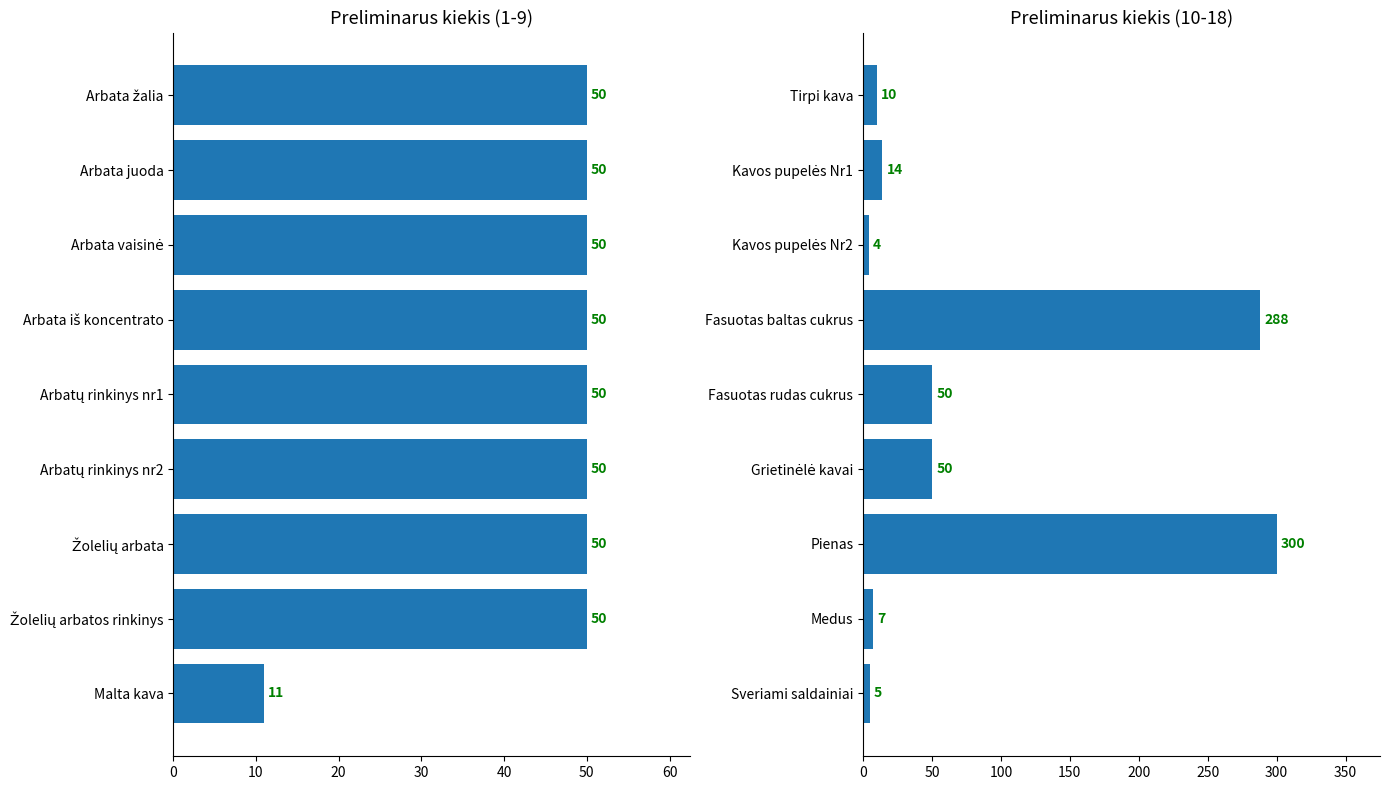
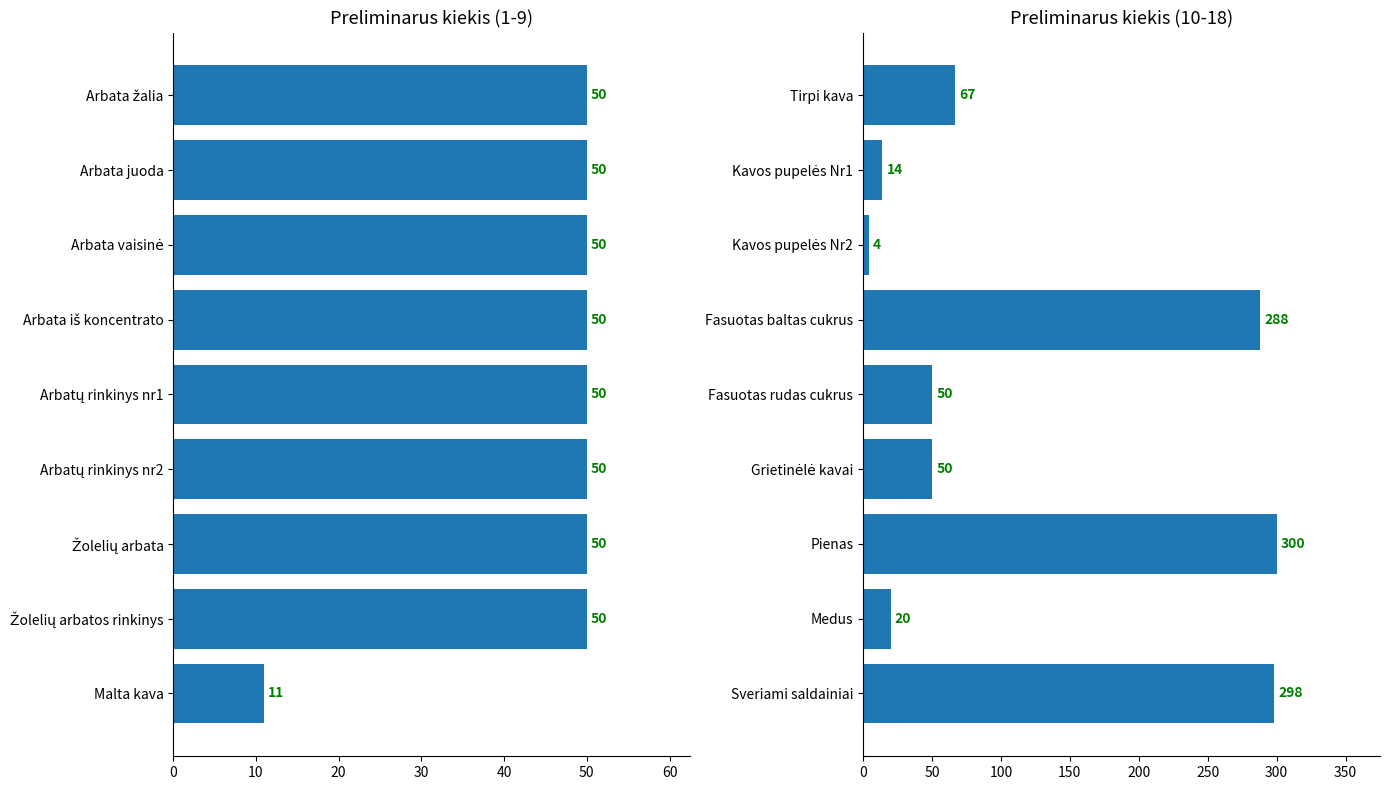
Preliminarus kiekis (10-18), Tirpi kava: 10 -> 67
Preliminarus kiekis (10-18), Medus: 7 -> 20
Preliminarus kiekis (10-18), Sveriami saldainiai: 5 -> 298
